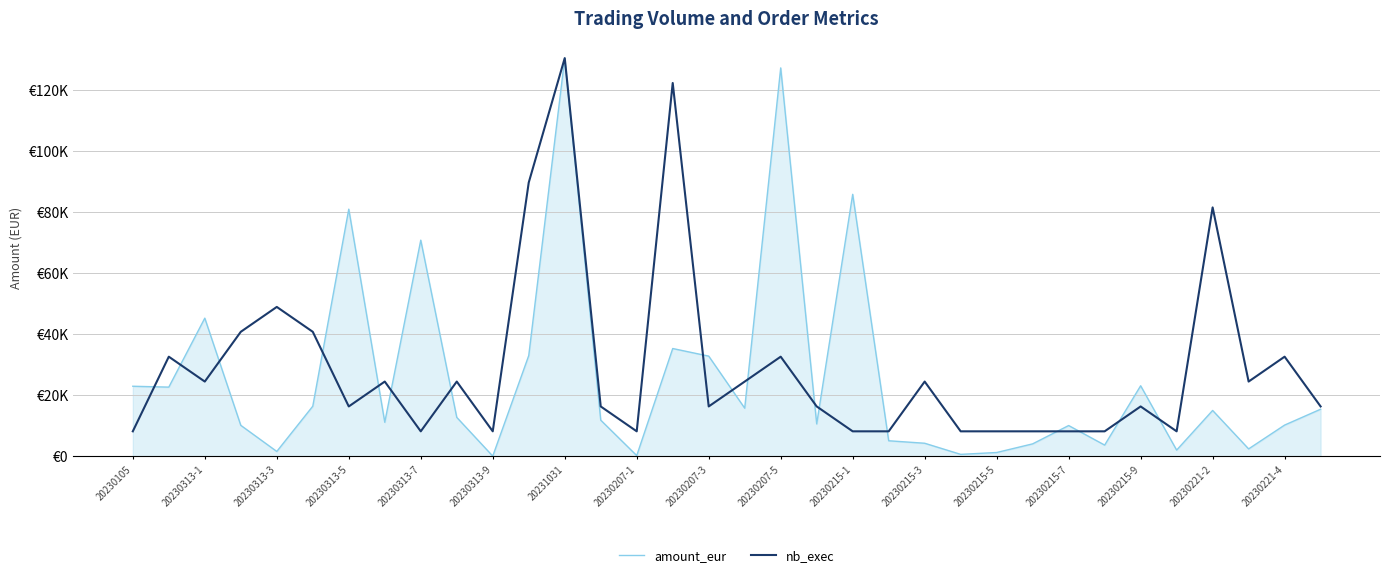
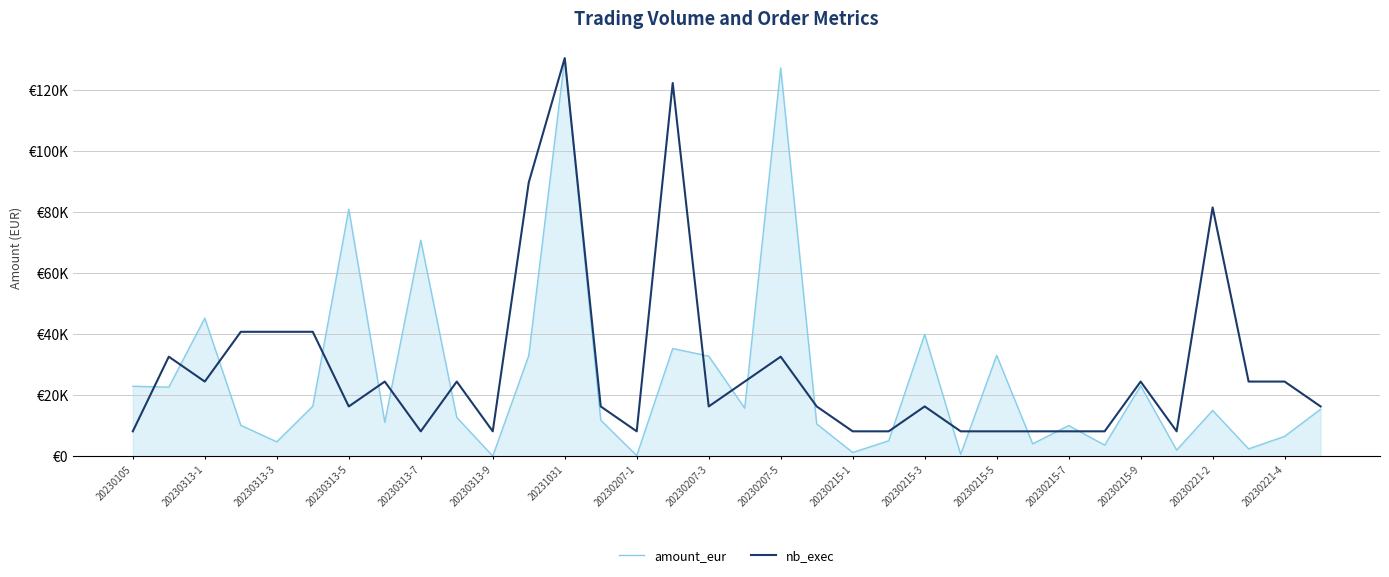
amount_eur, 20230313-3: €2000 -> €5000
nb_exec, 20230313-3: €49000 -> €41000
amount_eur, 20230215-1: €86000 -> €1000
amount_eur, 20230215-3: €4000 -> €40000
nb_exec, 20230215-3: €24000 -> €16000
amount_eur, 20230215-5: €1000 -> €33000
nb_exec, 20230215-9: €16000 -> €24000
amount_eur, 20230221-4: €10000 -> €7000
nb_exec, 20230221-4: €33000 -> €24000
